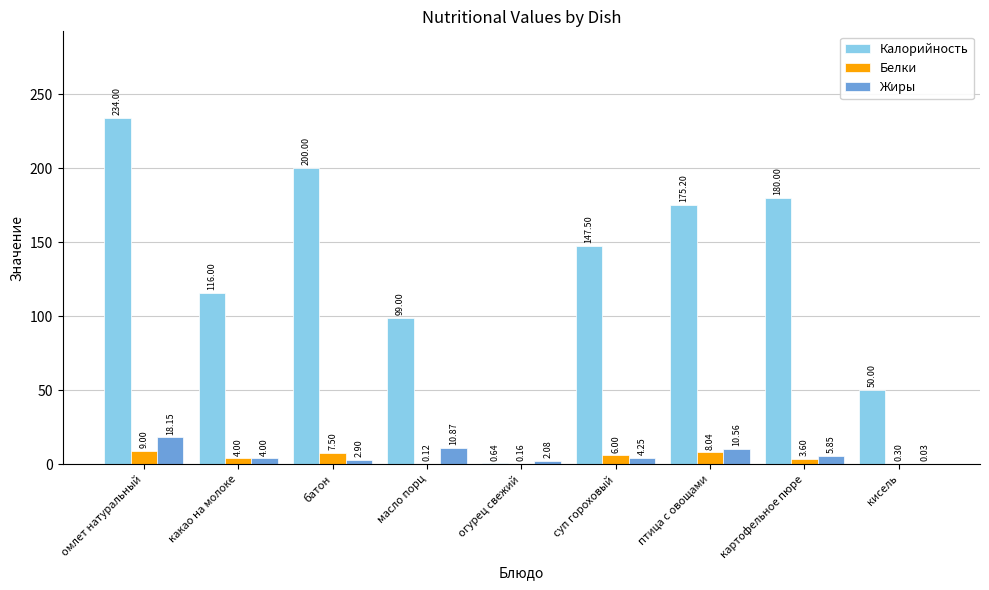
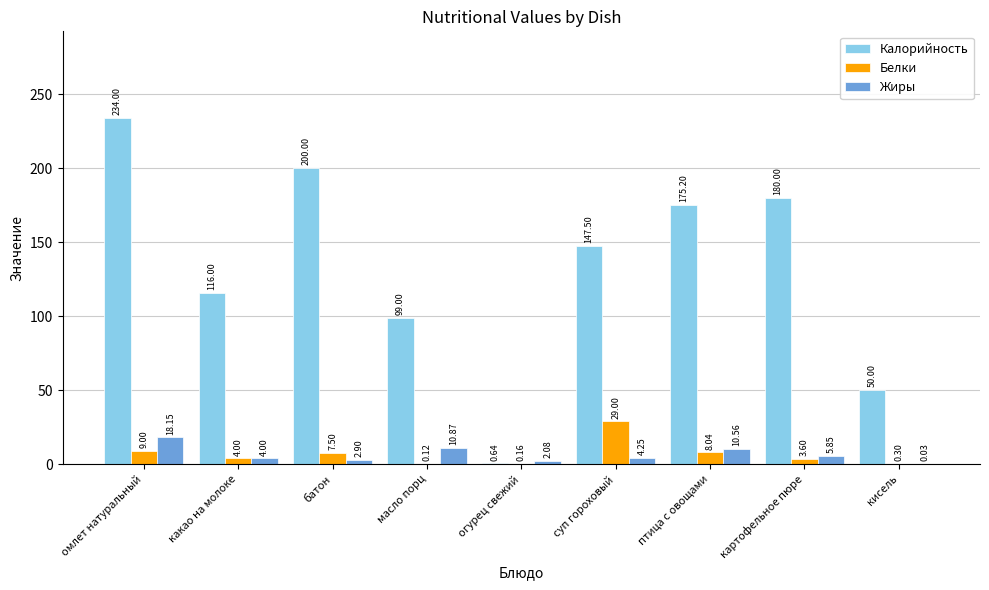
Белки, суп гороховый: 6.00 -> 29.00
